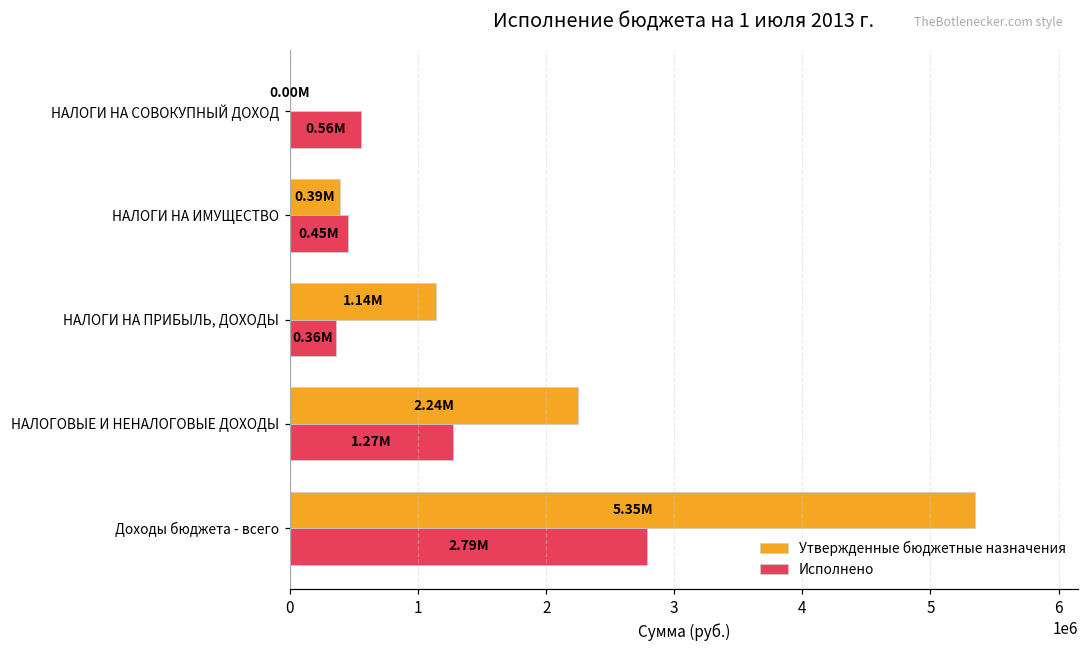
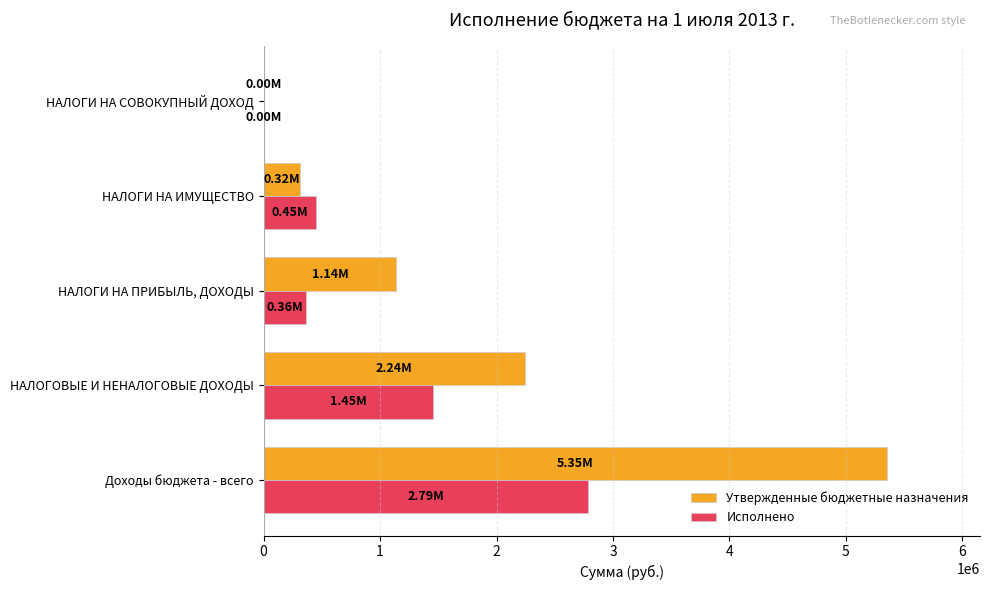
Исполнено, НАЛОГИ НА СОВОКУПНЫЙ ДОХОД: 0.56M -> 0.00M
Утвержденные бюджетные назначения, НАЛОГИ НА ИМУЩЕСТВО: 0.39M -> 0.32M
Исполнено, НАЛОГОВЫЕ И НЕНАЛОГОВЫЕ ДОХОДЫ: 1.27M -> 1.45M
